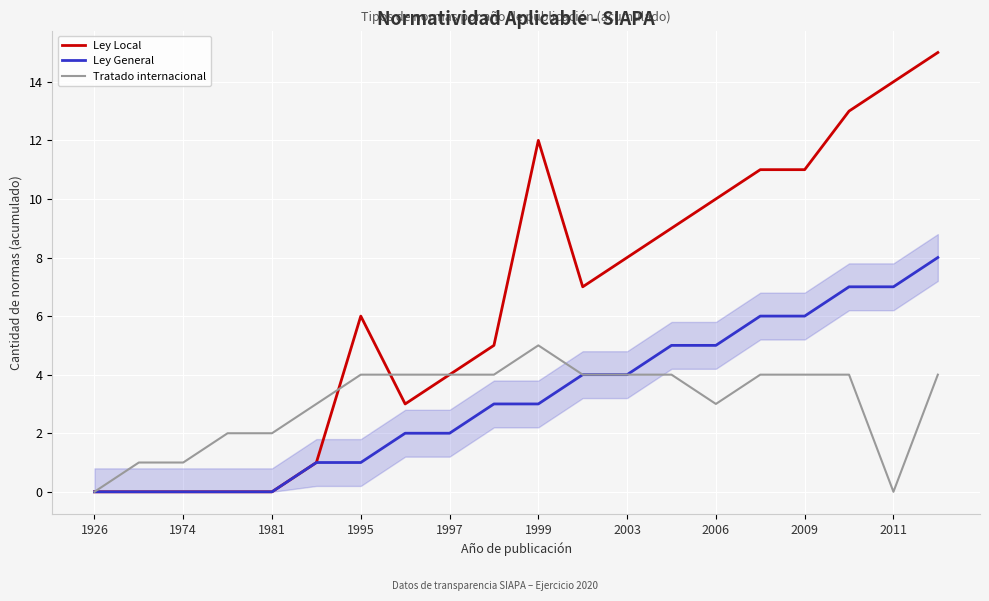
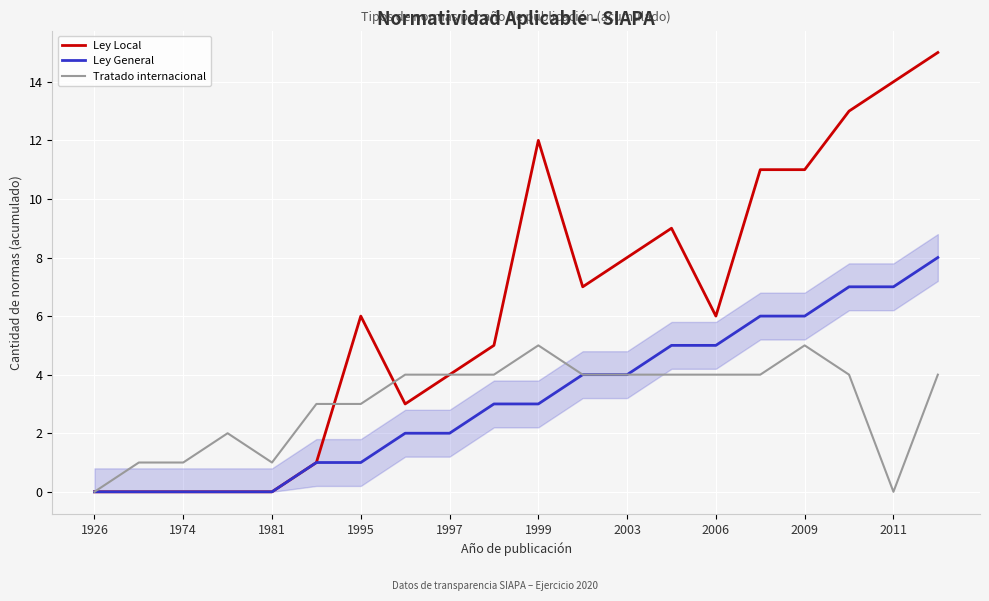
Tratado internacional, 1981: 2 -> 1
Tratado internacional, 1995: 4 -> 3
Ley Local, 2006: 10 -> 6
Tratado internacional, 2006: 3 -> 4
Tratado internacional, 2009: 4 -> 5
